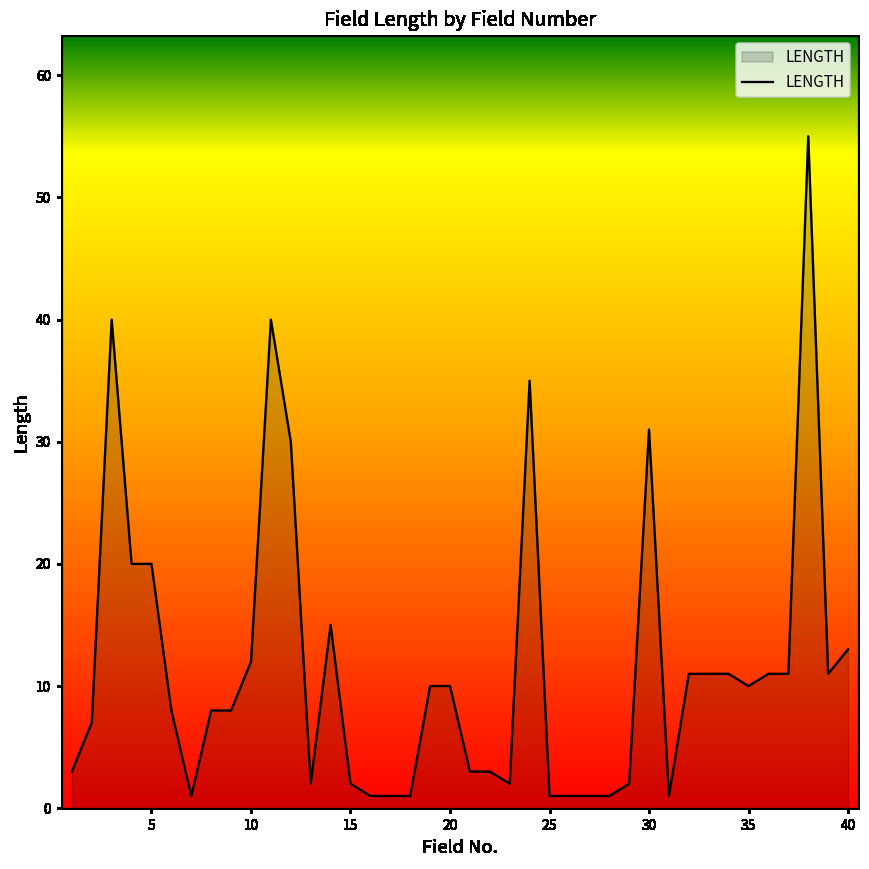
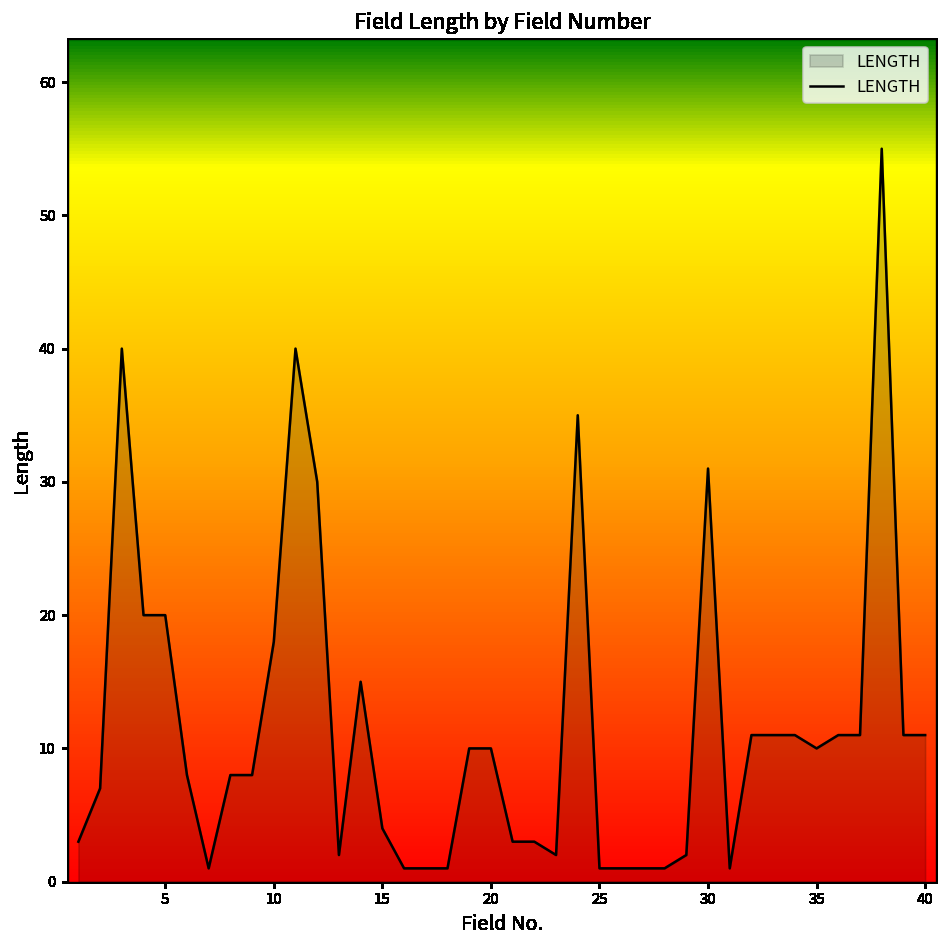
10: 12 -> 18
15: 2 -> 4
40: 13 -> 11
